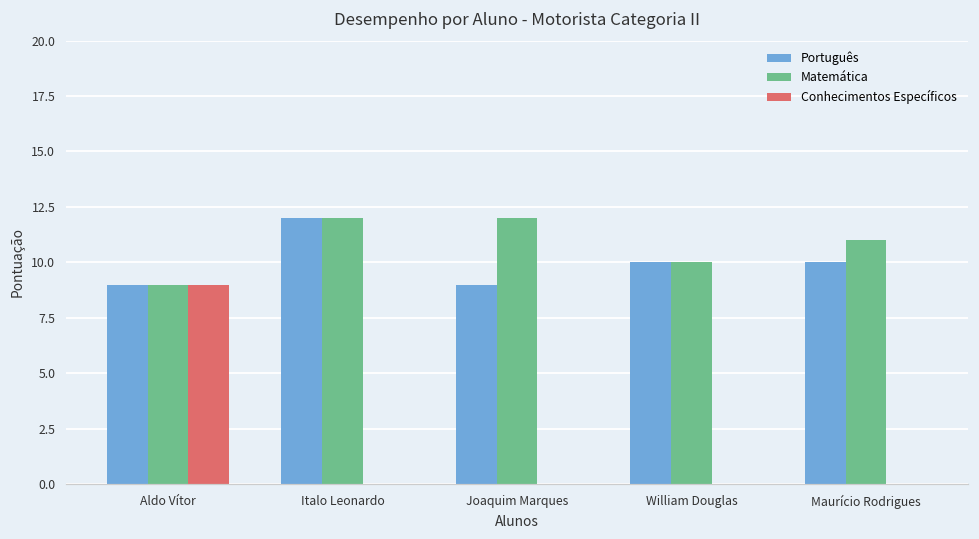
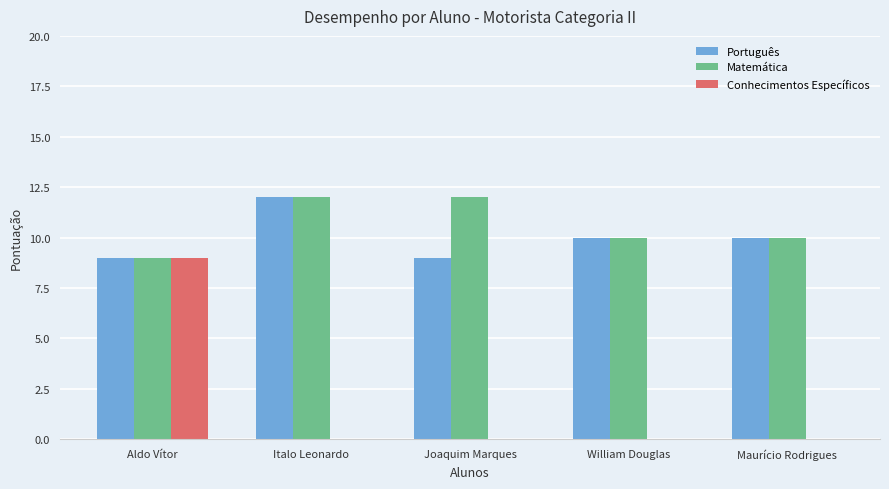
Matemática, Maurício Rodrigues: 11 -> 10
